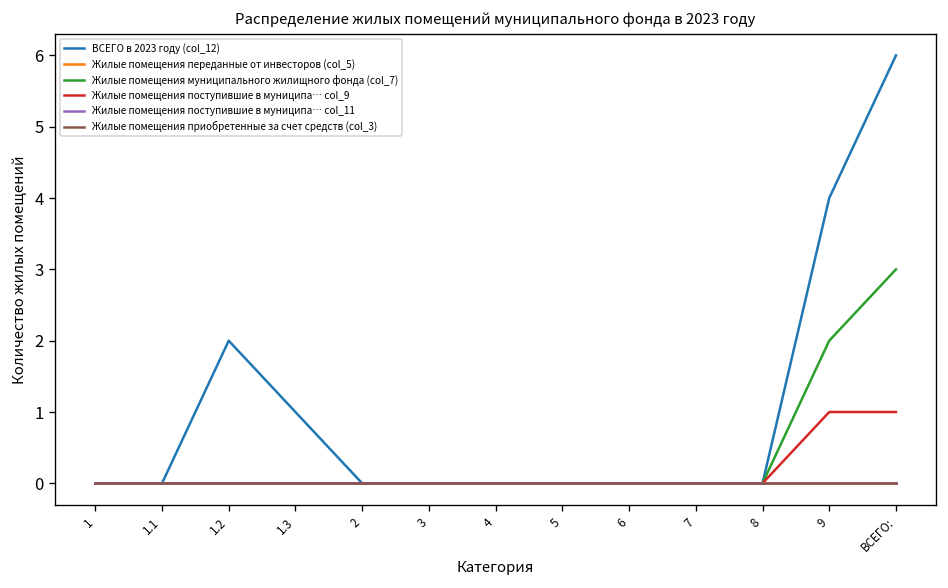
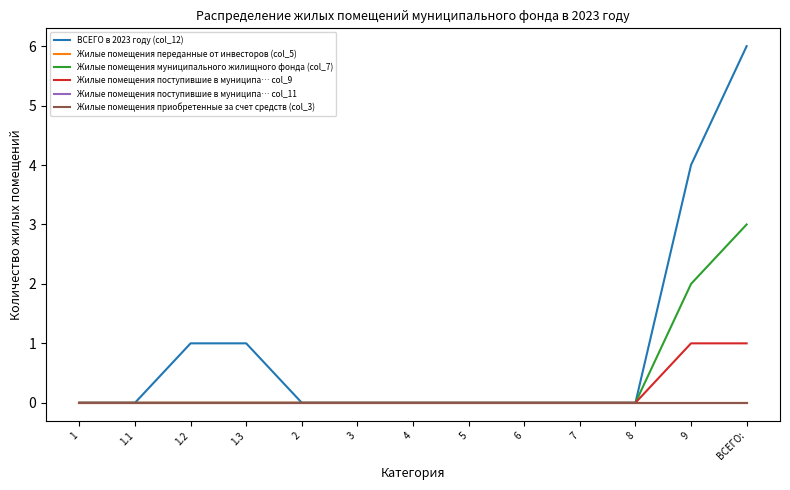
ВСЕГО в 2023 году (col_12), 1.2: 2 -> 1
